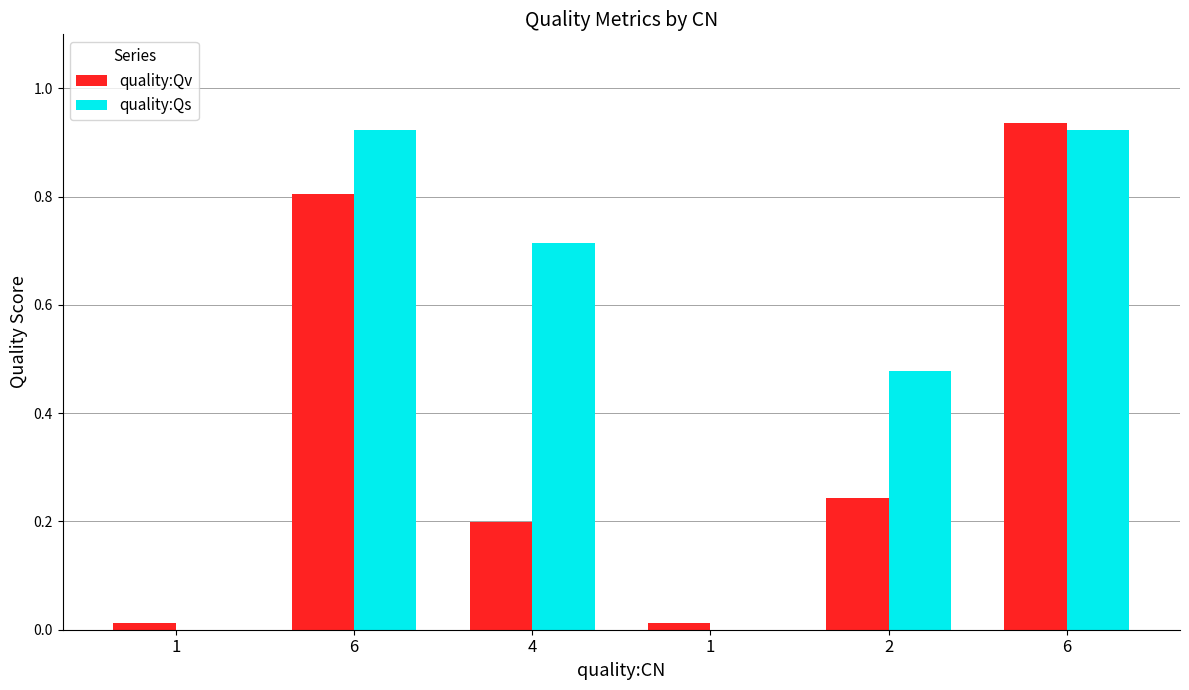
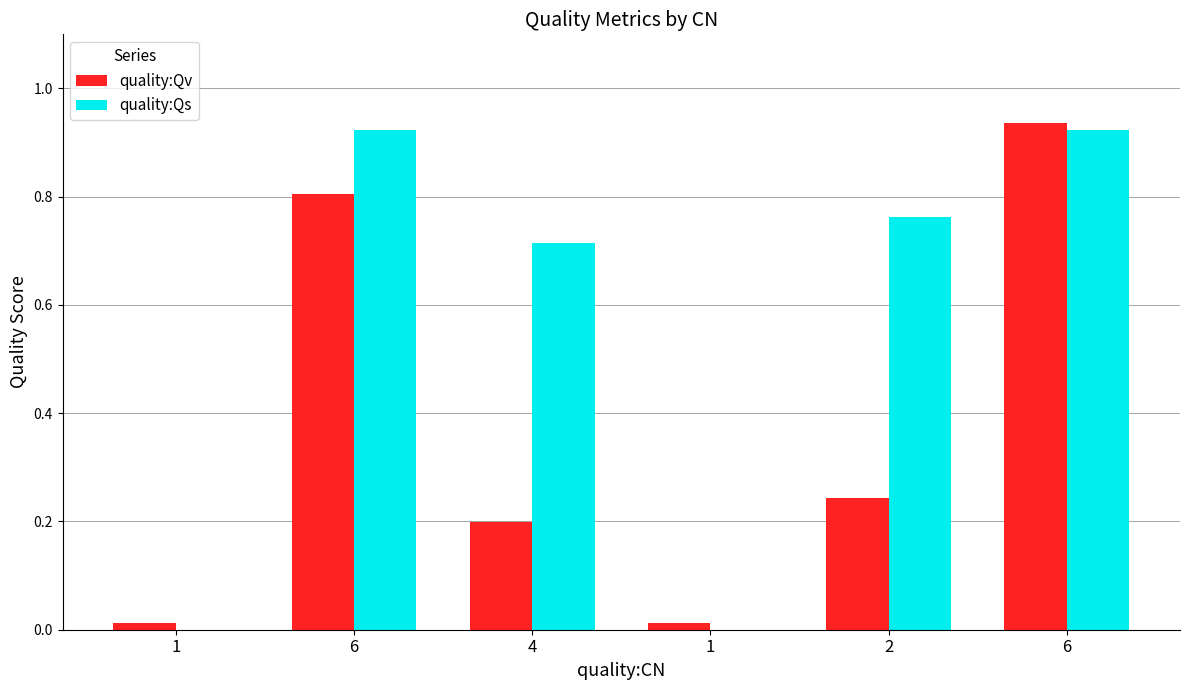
quality:Qs, 2: 0.48 -> 0.76
